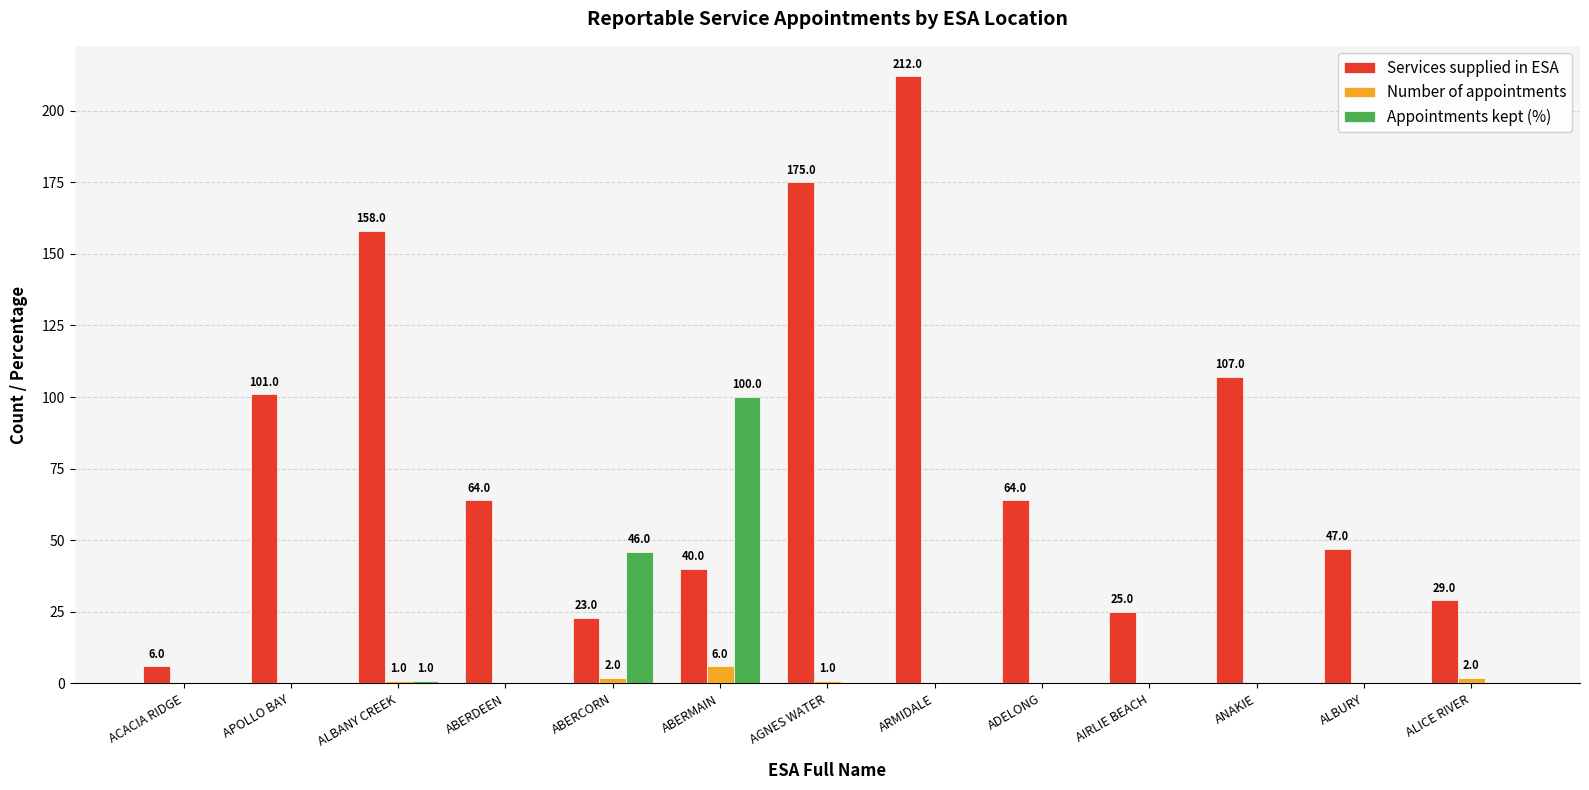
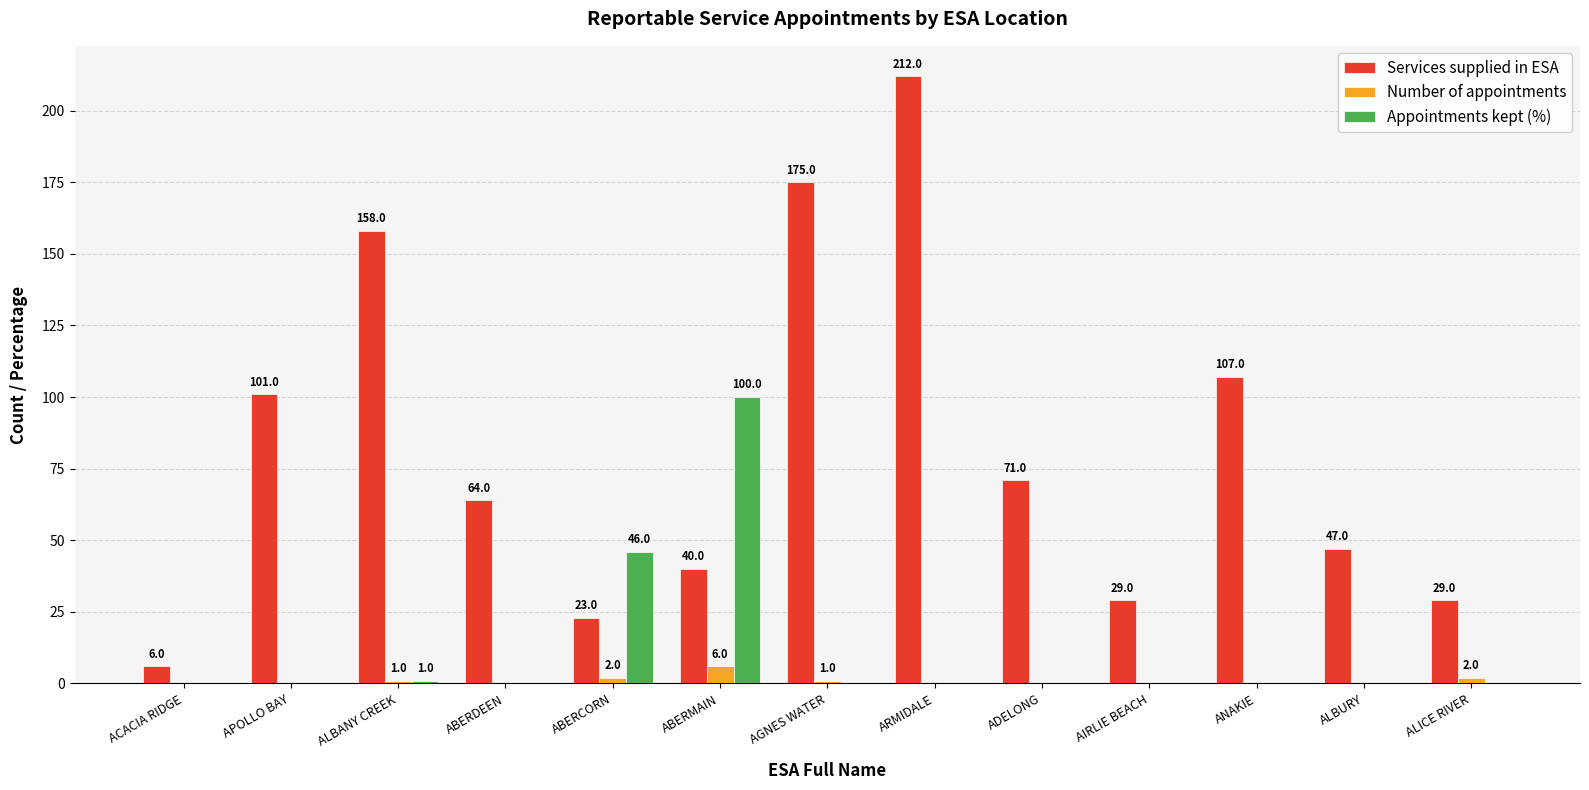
Services supplied in ESA, ADELONG: 64.0 -> 71.0
Services supplied in ESA, AIRLIE BEACH: 25.0 -> 29.0
